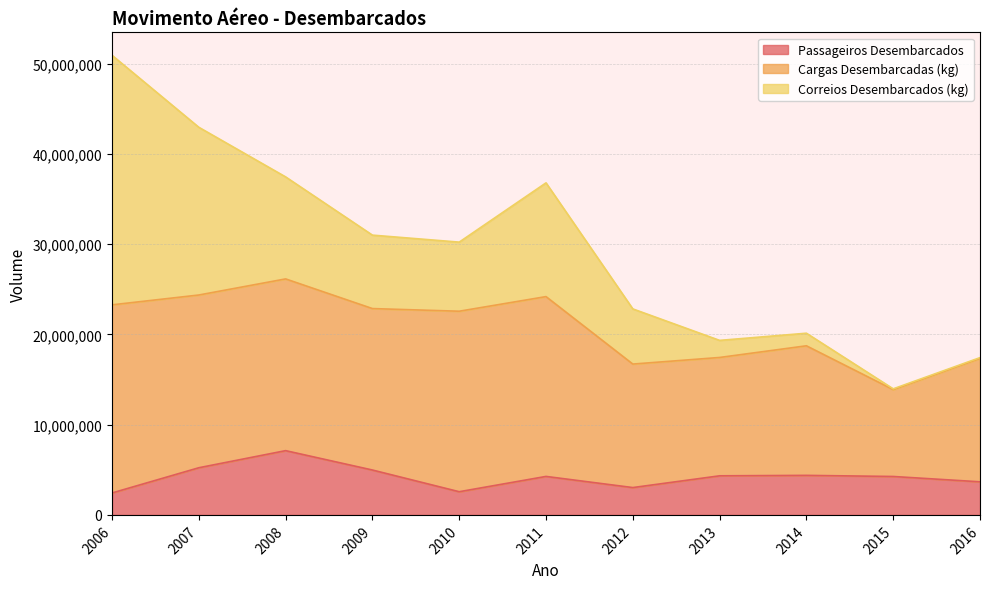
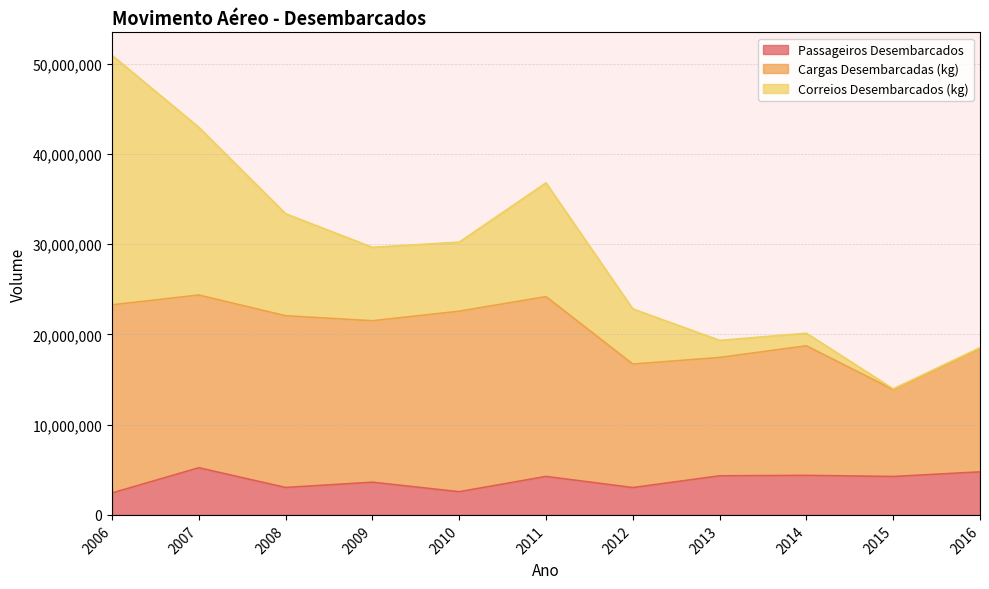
Passageiros Desembarcados, 2008: 7,000,000 -> 3,000,000
Passageiros Desembarcados, 2009: 5,000,000 -> 4,000,000
Passageiros Desembarcados, 2016: 4,000,000 -> 5,000,000
